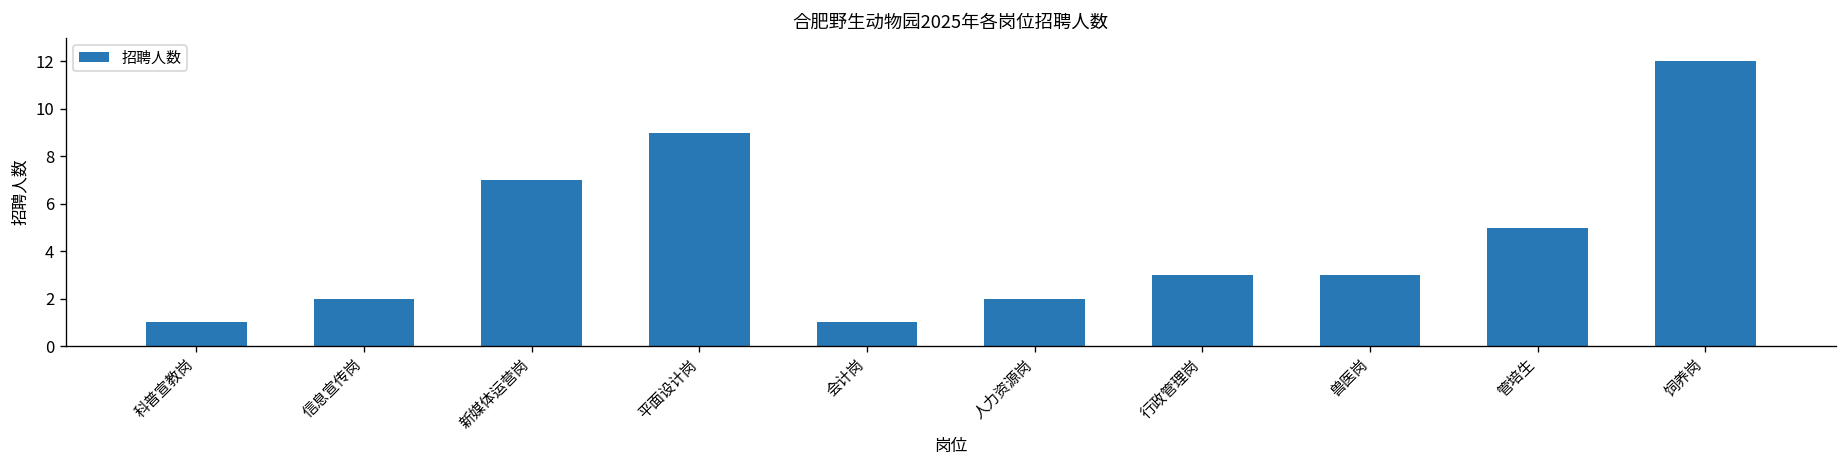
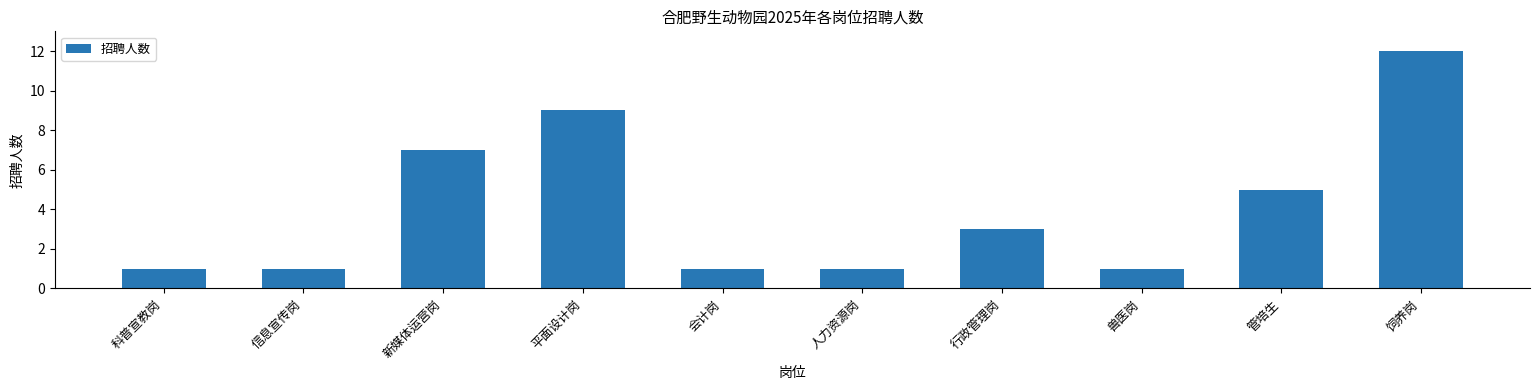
信息宣传岗: 2 -> 1
人力资源岗: 2 -> 1
兽医岗: 3 -> 1
